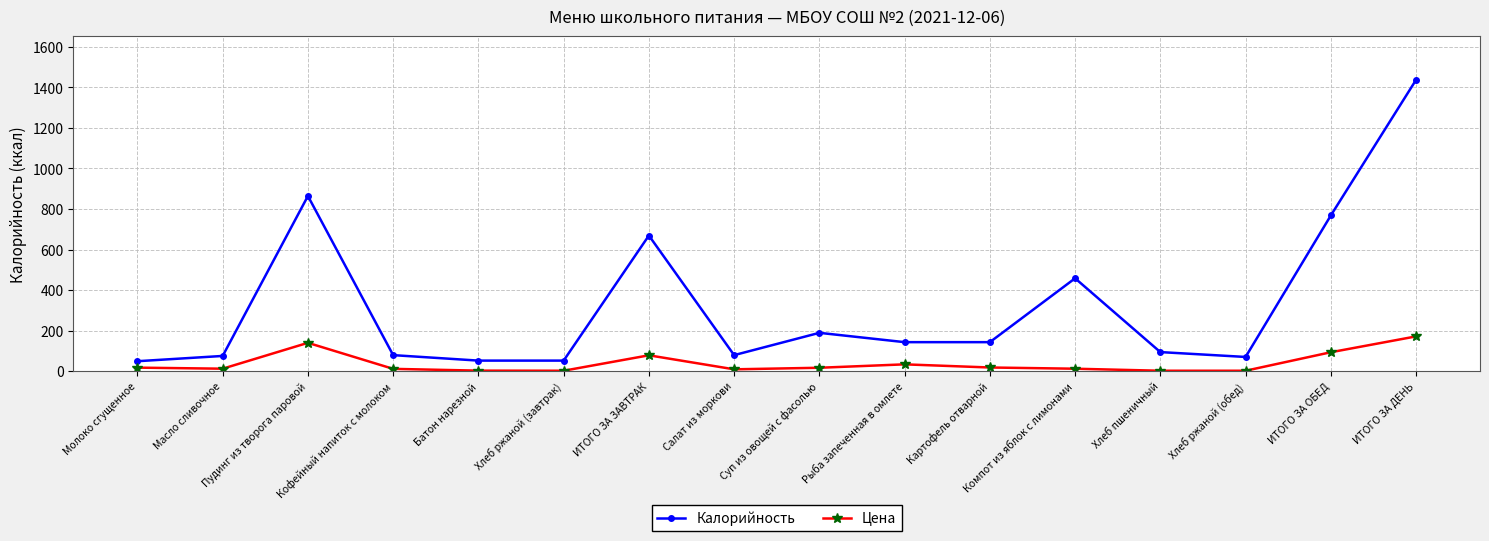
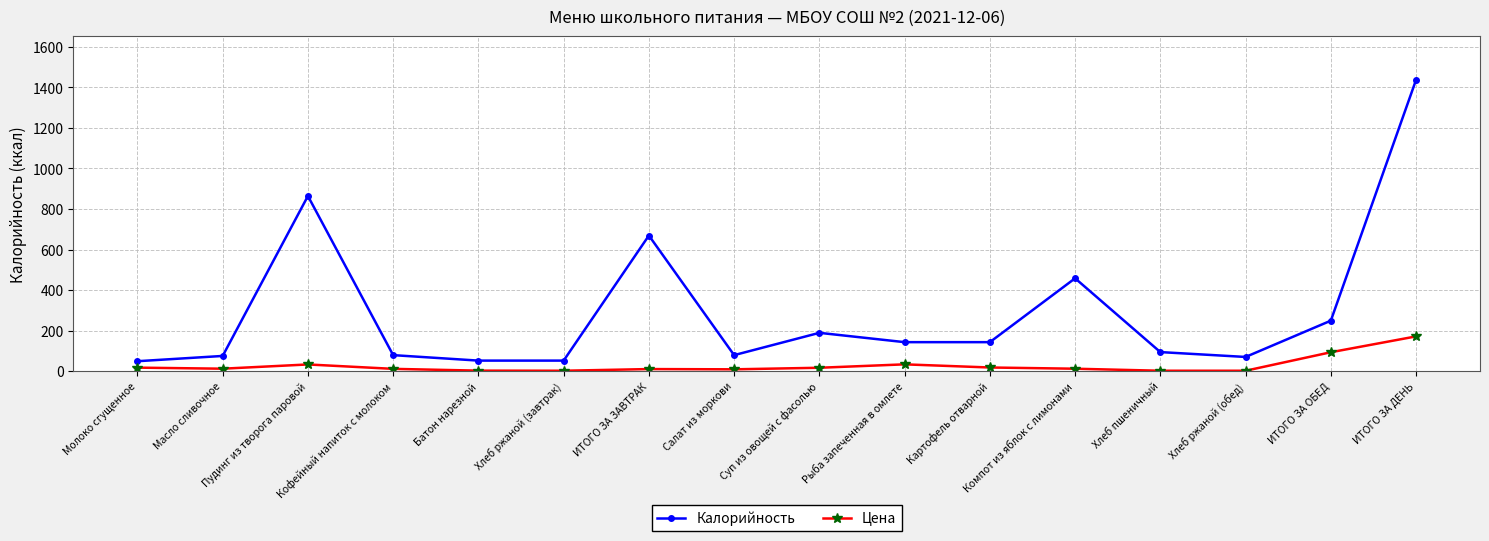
Цена, Пудинг из творога паровой: 140 -> 30
Цена, ИТОГО ЗА ЗАВТРАК: 80 -> 10
Калорийность, ИТОГО ЗА ОБЕД: 770 -> 250
